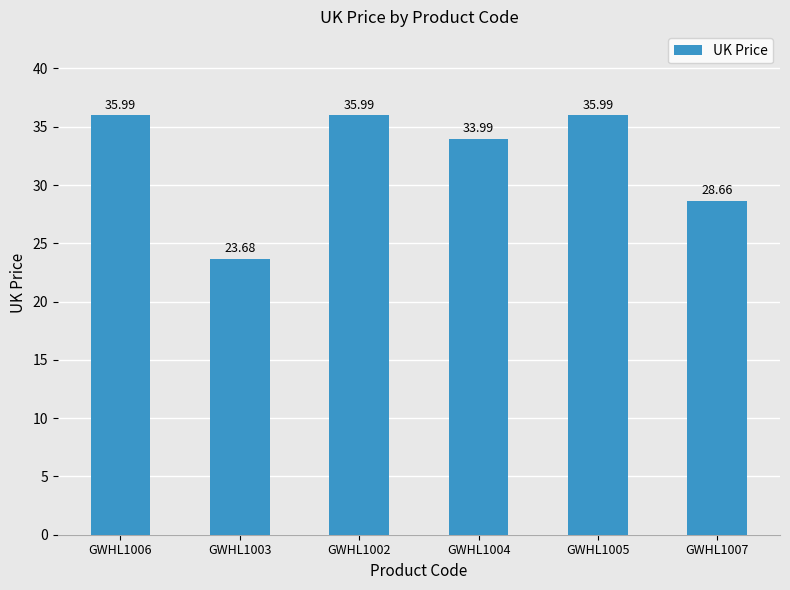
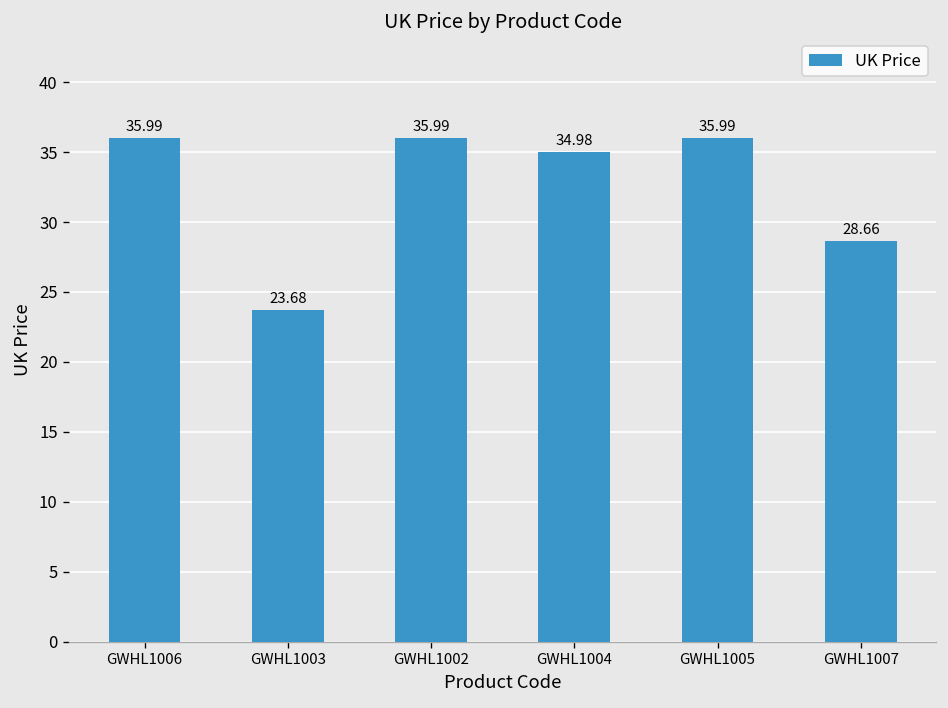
GWHL1004: 33.99 -> 34.98
